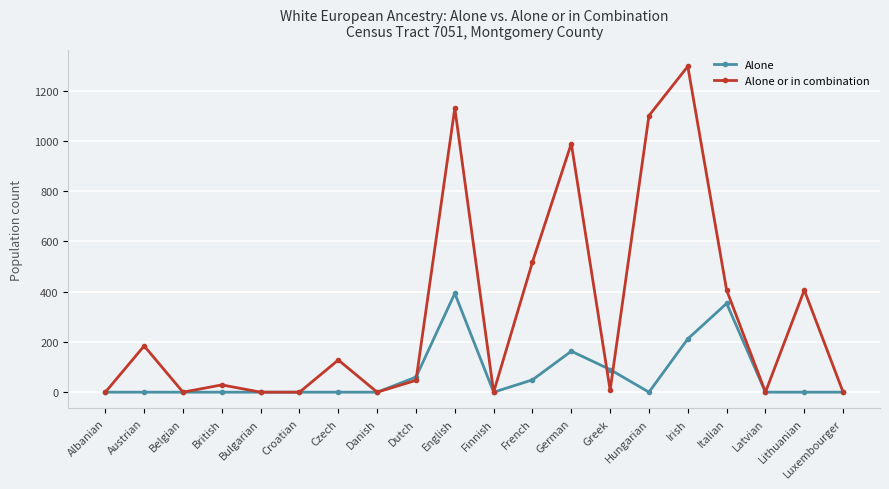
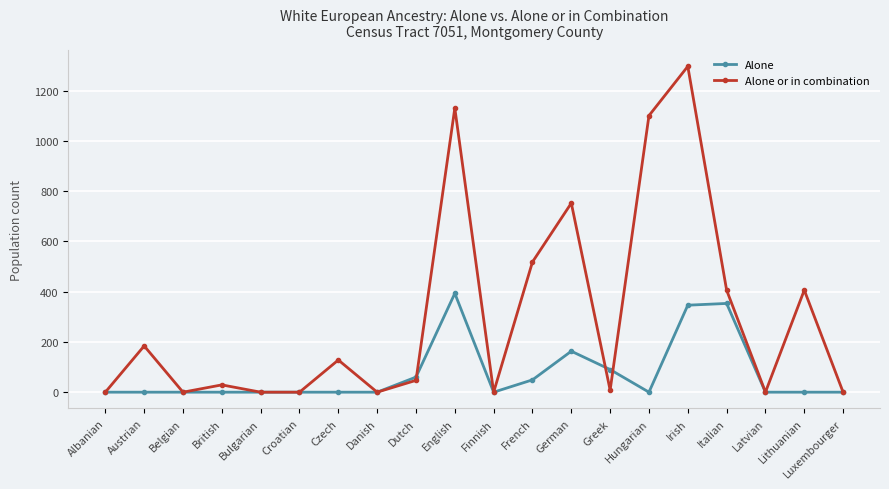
Alone or in combination, German: 990 -> 750
Alone, Irish: 210 -> 350
